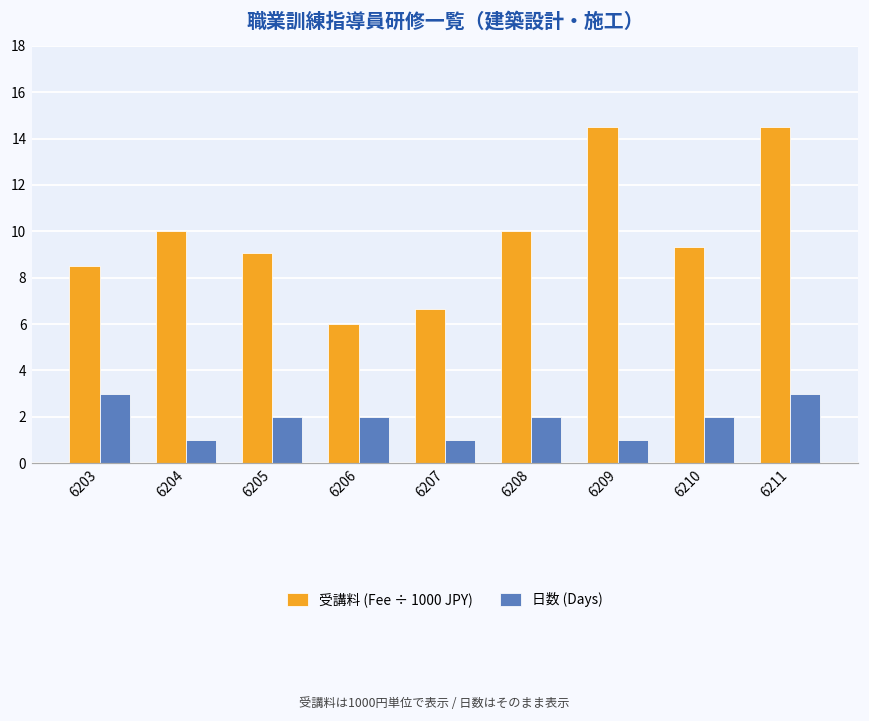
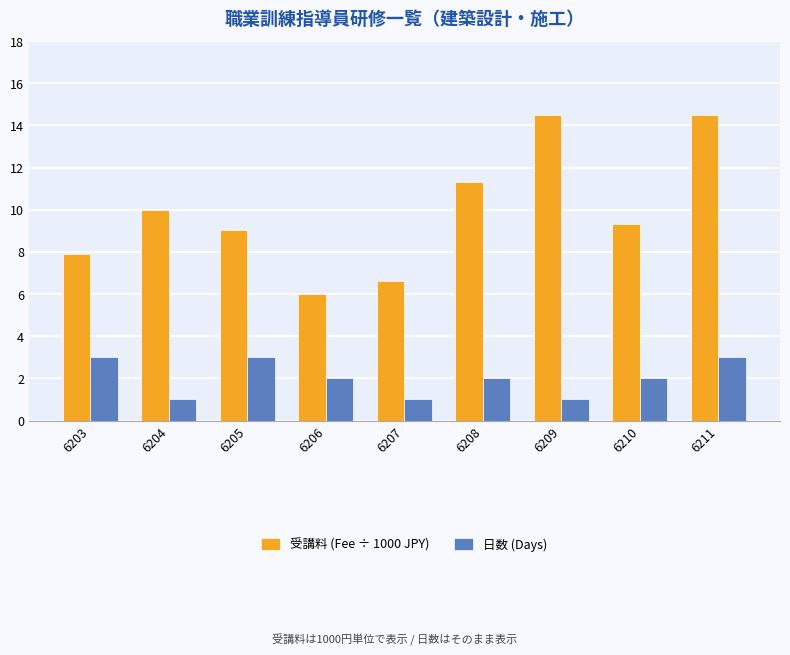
受講料 (Fee ÷ 1000 JPY), 6203: 8.5 -> 7.9
日数 (Days), 6205: 2 -> 3
受講料 (Fee ÷ 1000 JPY), 6208: 10.0 -> 11.3
